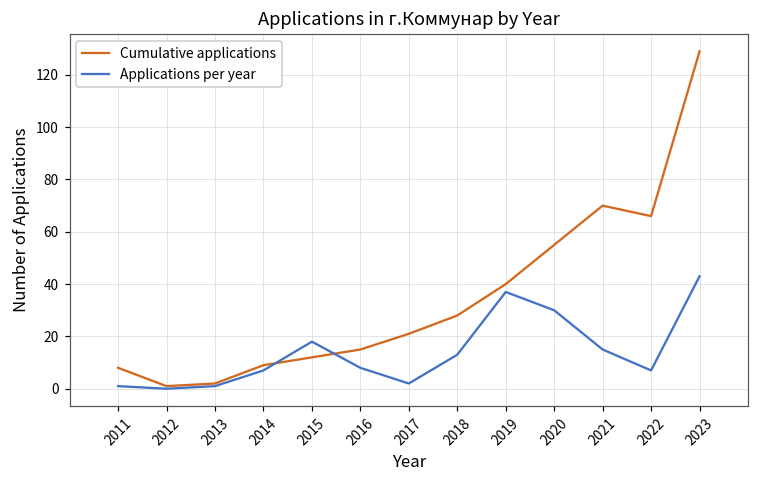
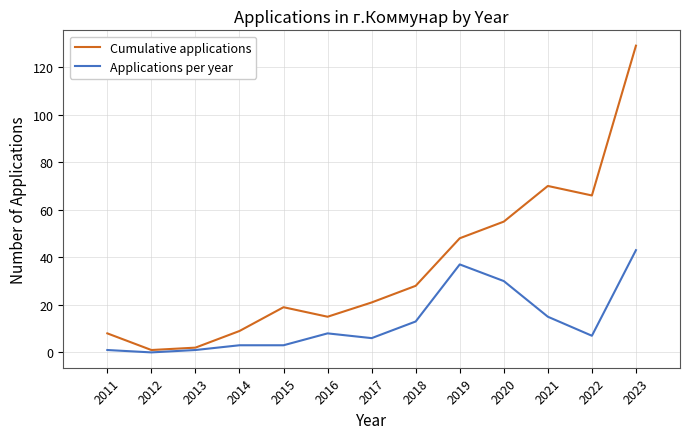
Applications per year, 2014: 7 -> 3
Cumulative applications, 2015: 12 -> 19
Applications per year, 2015: 18 -> 3
Applications per year, 2017: 2 -> 6
Cumulative applications, 2019: 40 -> 48
